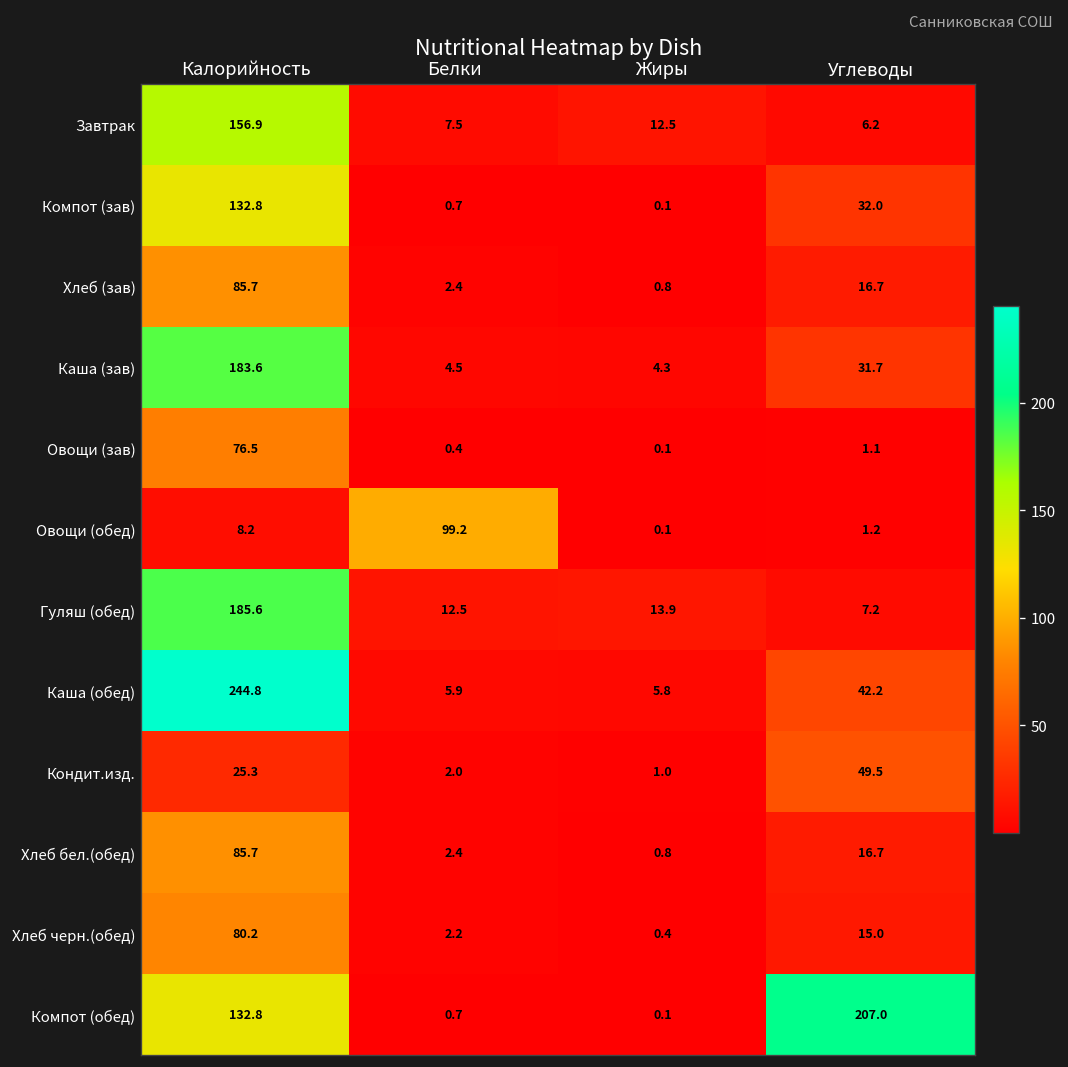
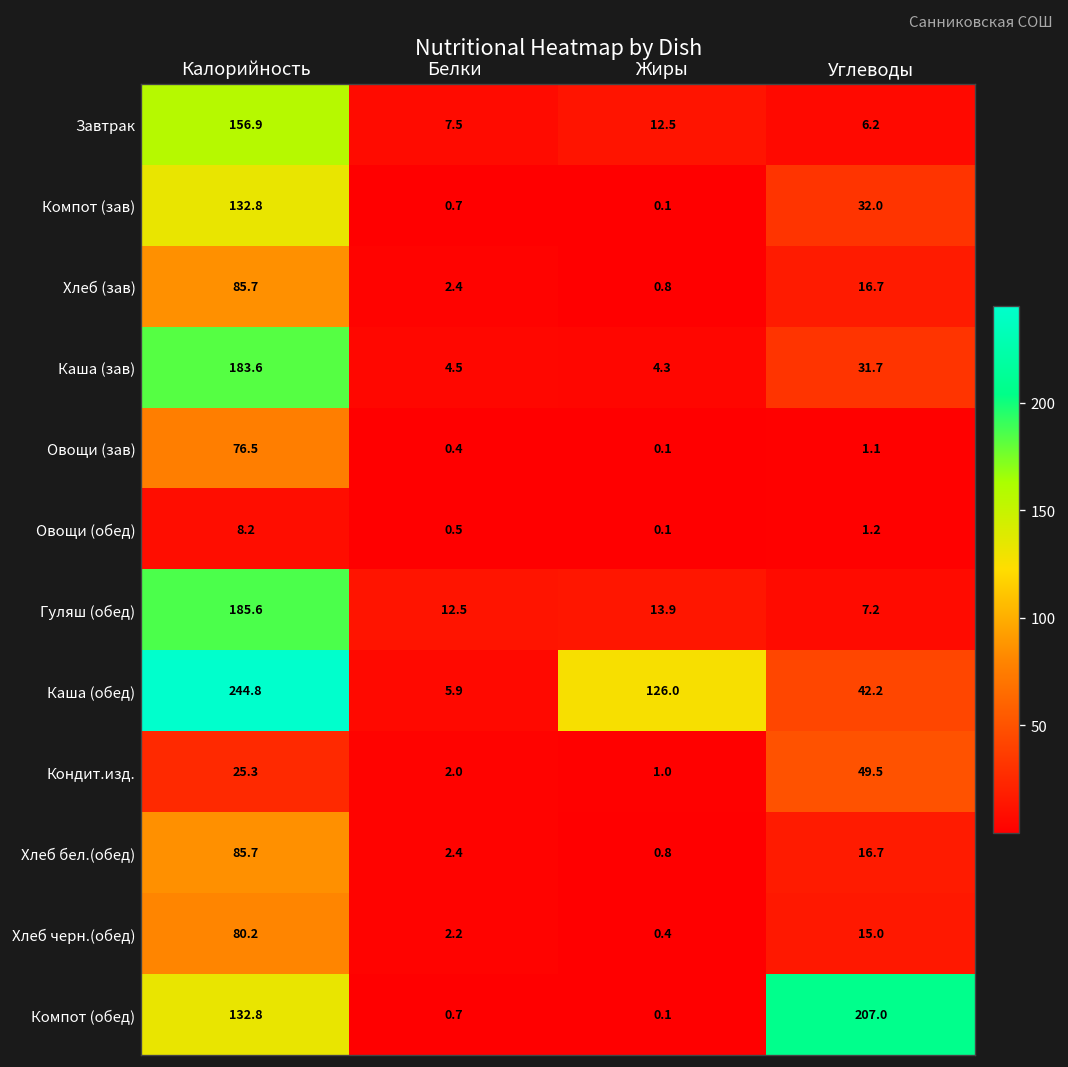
Овощи (обед), Белки: 99.2 -> 0.5
Каша (обед), Жиры: 5.8 -> 126.0
